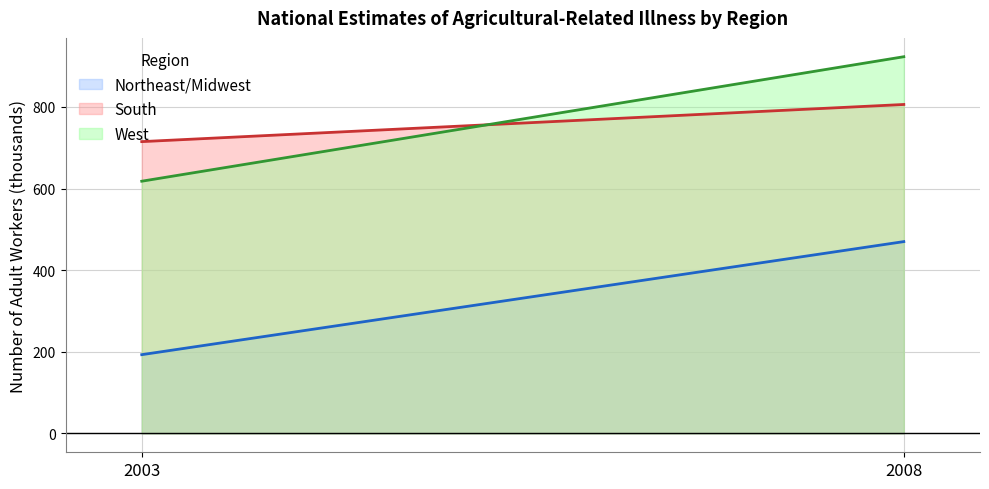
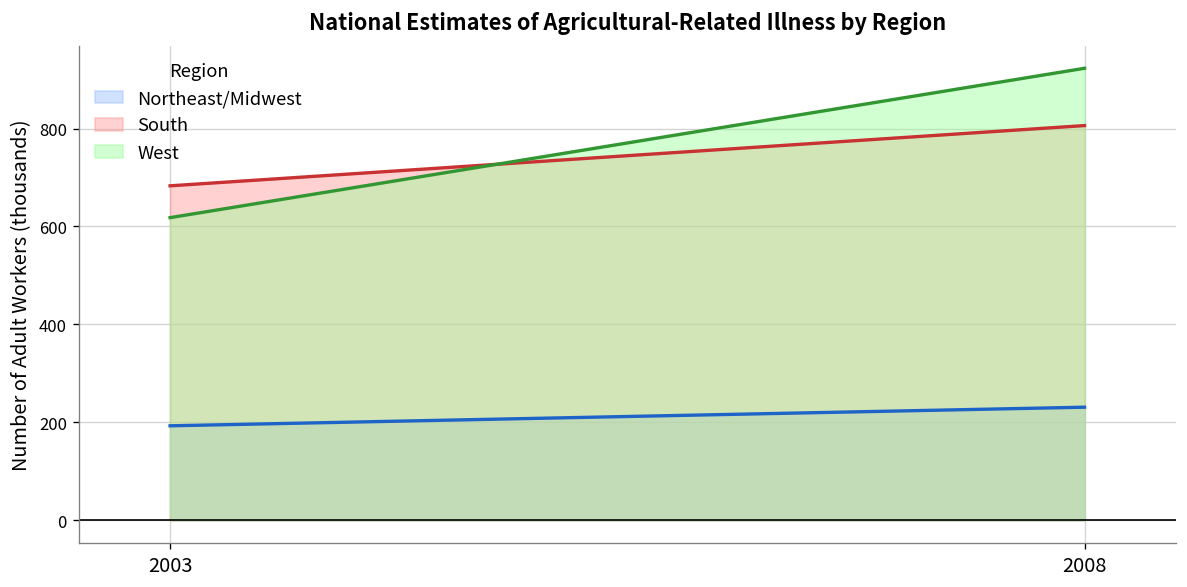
South, 2003: 720 -> 680
Northeast/Midwest, 2008: 470 -> 230
